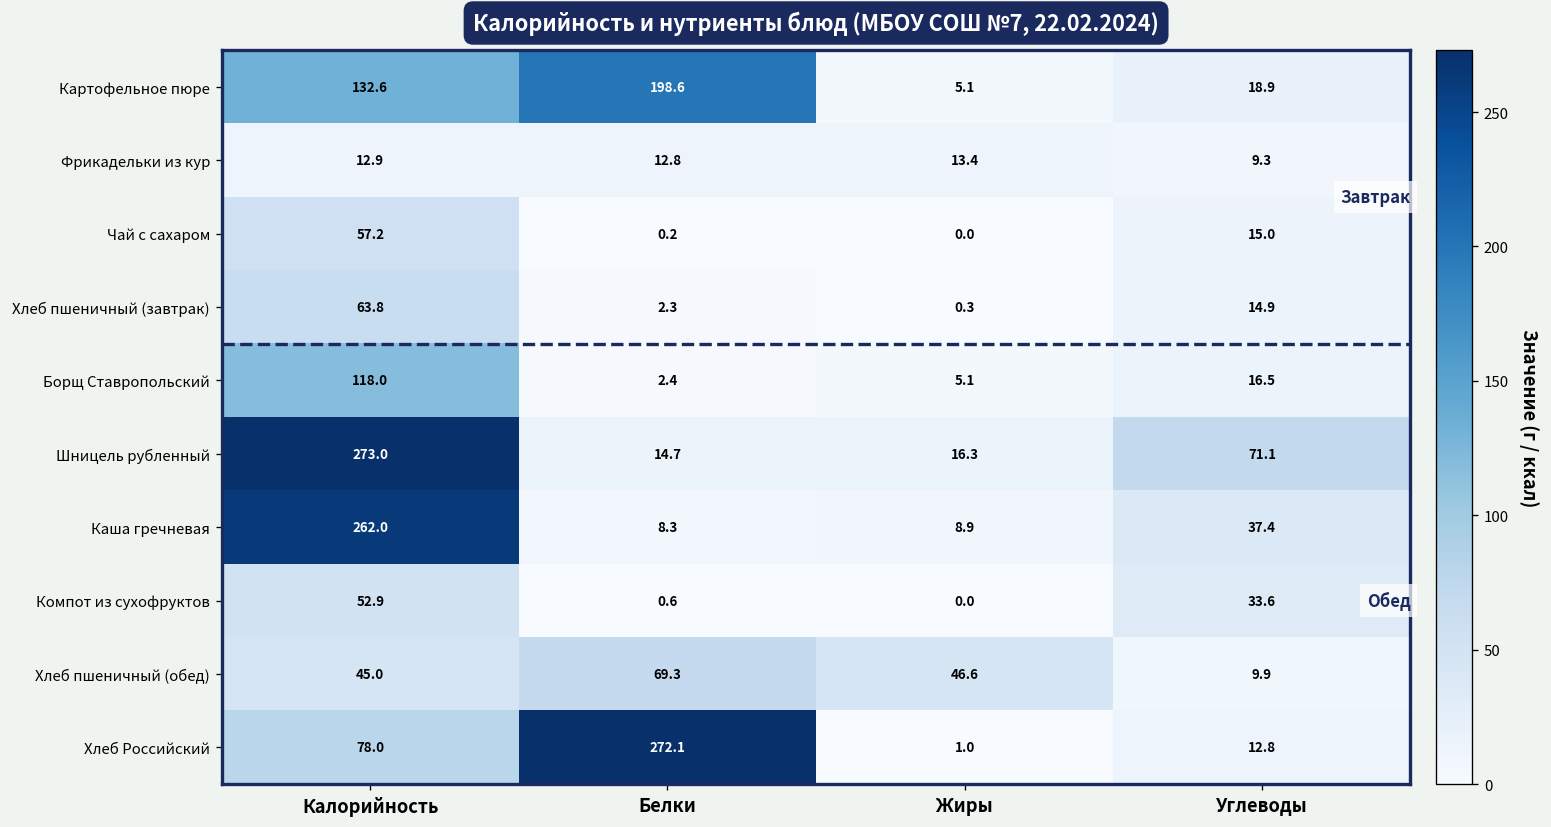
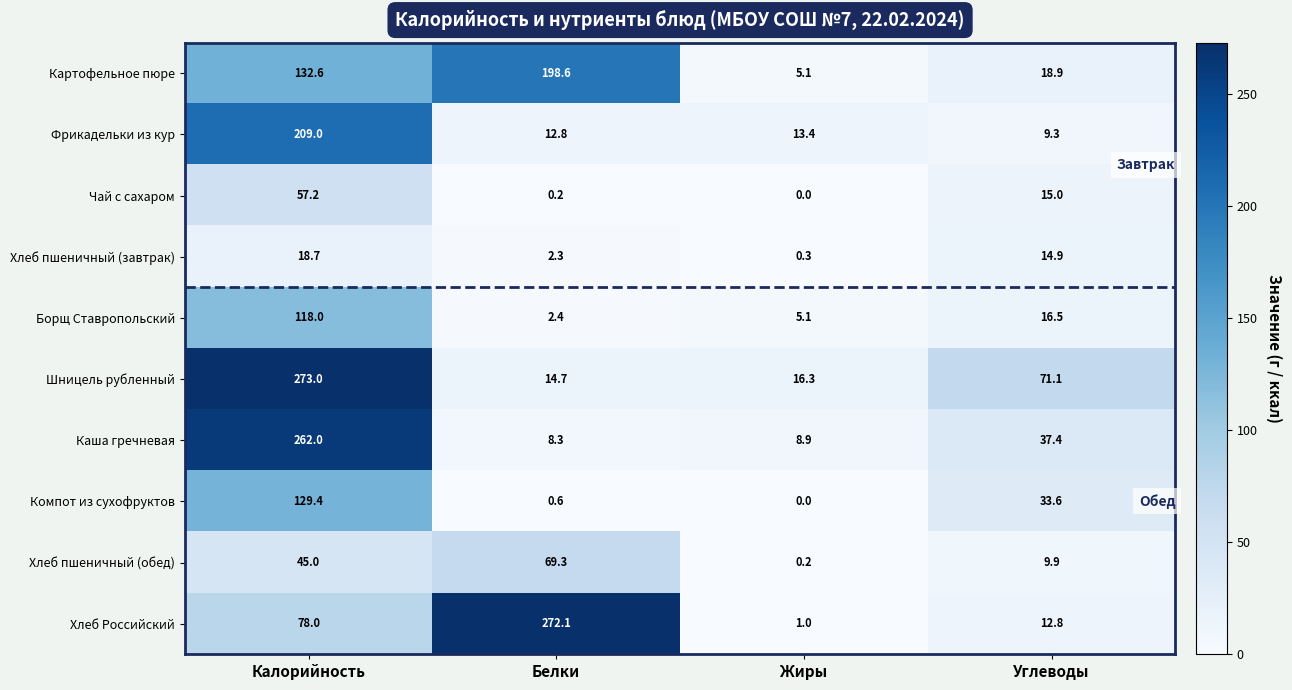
Фрикадельки из кур, Калорийность: 12.9 -> 209.0
Хлеб пшеничный (завтрак), Калорийность: 63.8 -> 18.7
Компот из сухофруктов, Калорийность: 52.9 -> 129.4
Хлеб пшеничный (обед), Жиры: 46.6 -> 0.2
